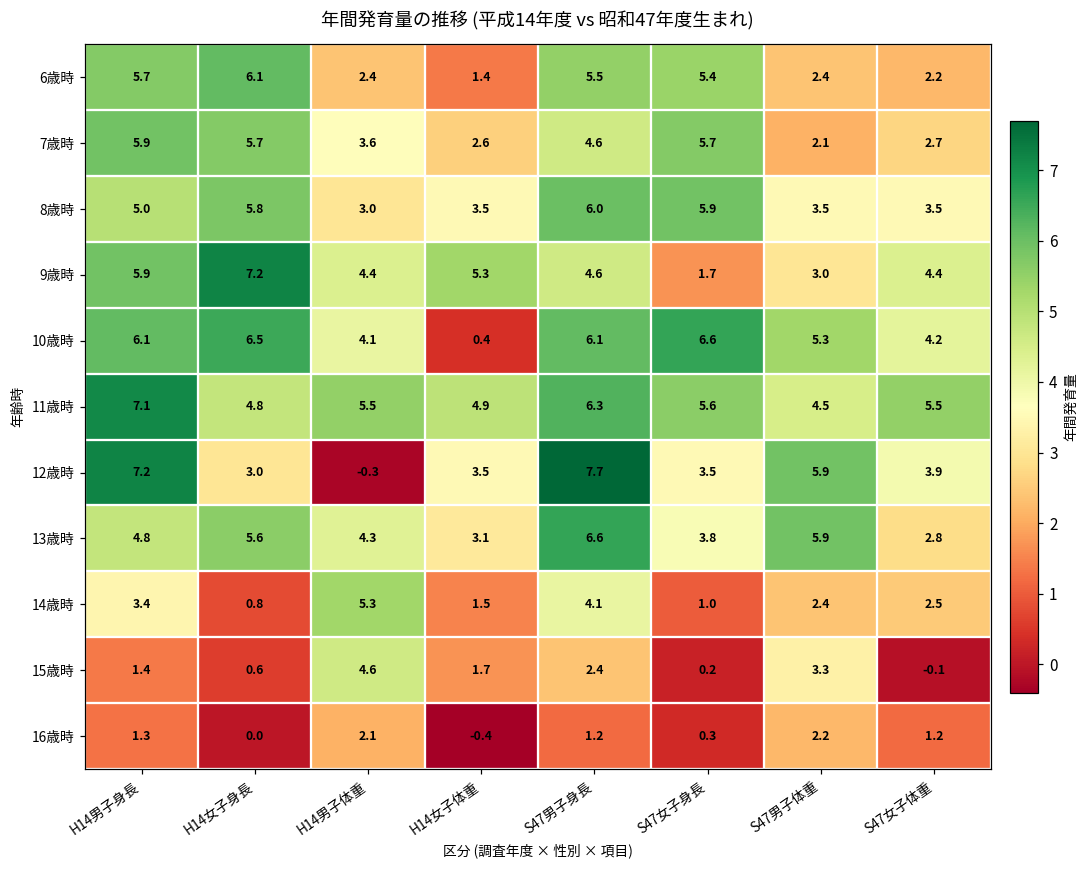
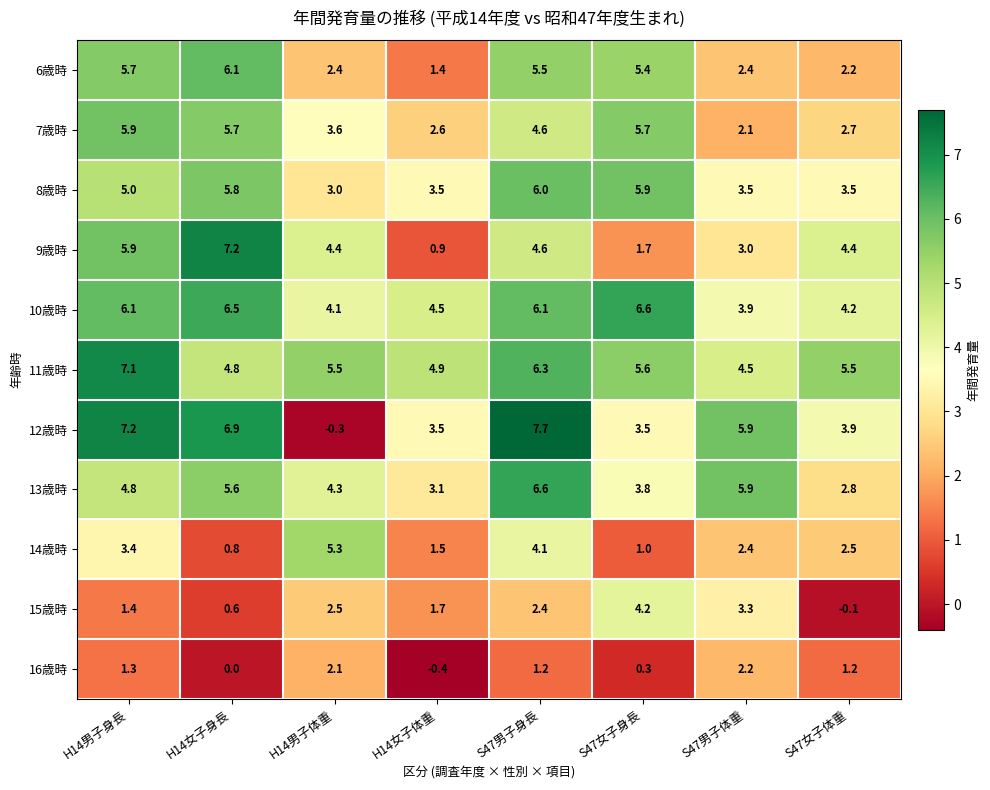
9歳時, H14女子体重: 5.3 -> 0.9
10歳時, H14女子体重: 0.4 -> 4.5
10歳時, S47男子体重: 5.3 -> 3.9
12歳時, H14女子身長: 3.0 -> 6.9
15歳時, H14男子体重: 4.6 -> 2.5
15歳時, S47女子身長: 0.2 -> 4.2
